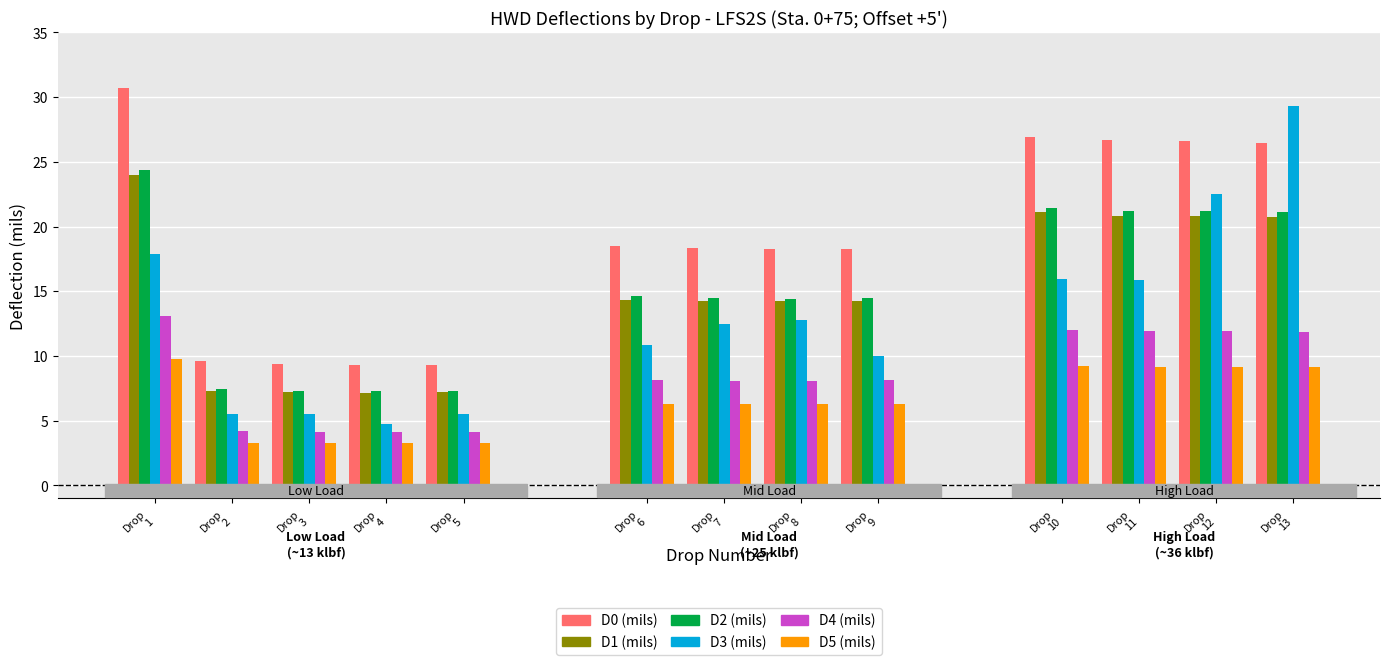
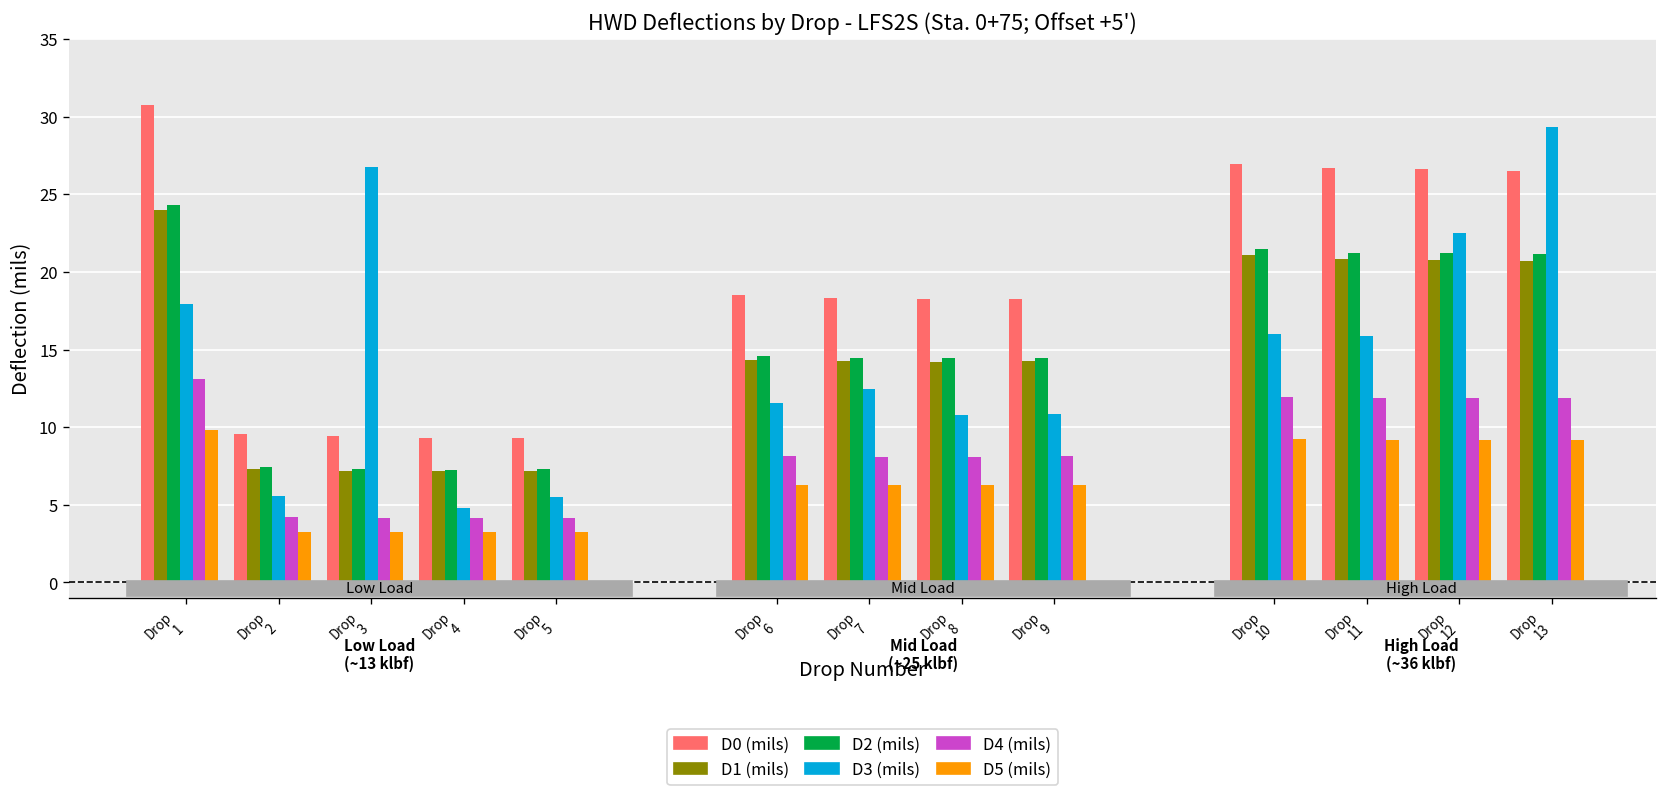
Drop 3: 5.5 -> 26.8
Drop 6: 10.8 -> 11.6
Drop 8: 12.8 -> 10.8
Drop 9: 10.0 -> 10.8
